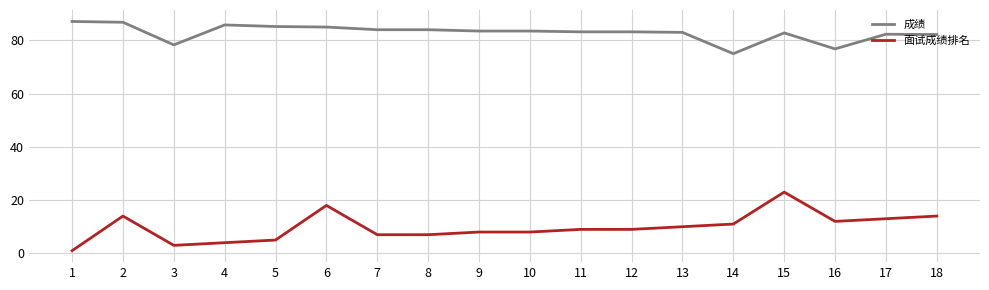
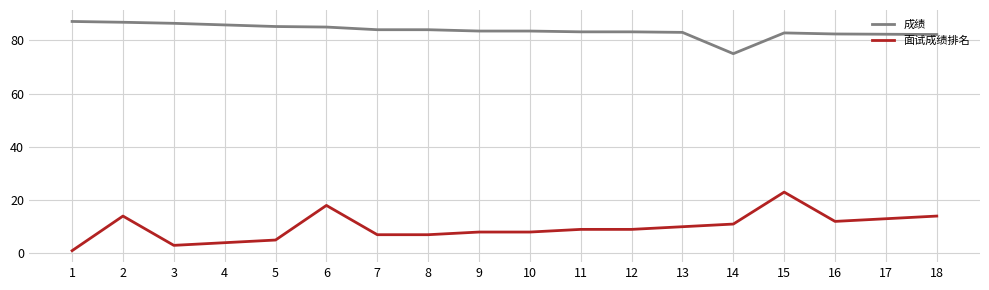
成绩, 3: 78 -> 86
成绩, 16: 77 -> 82
